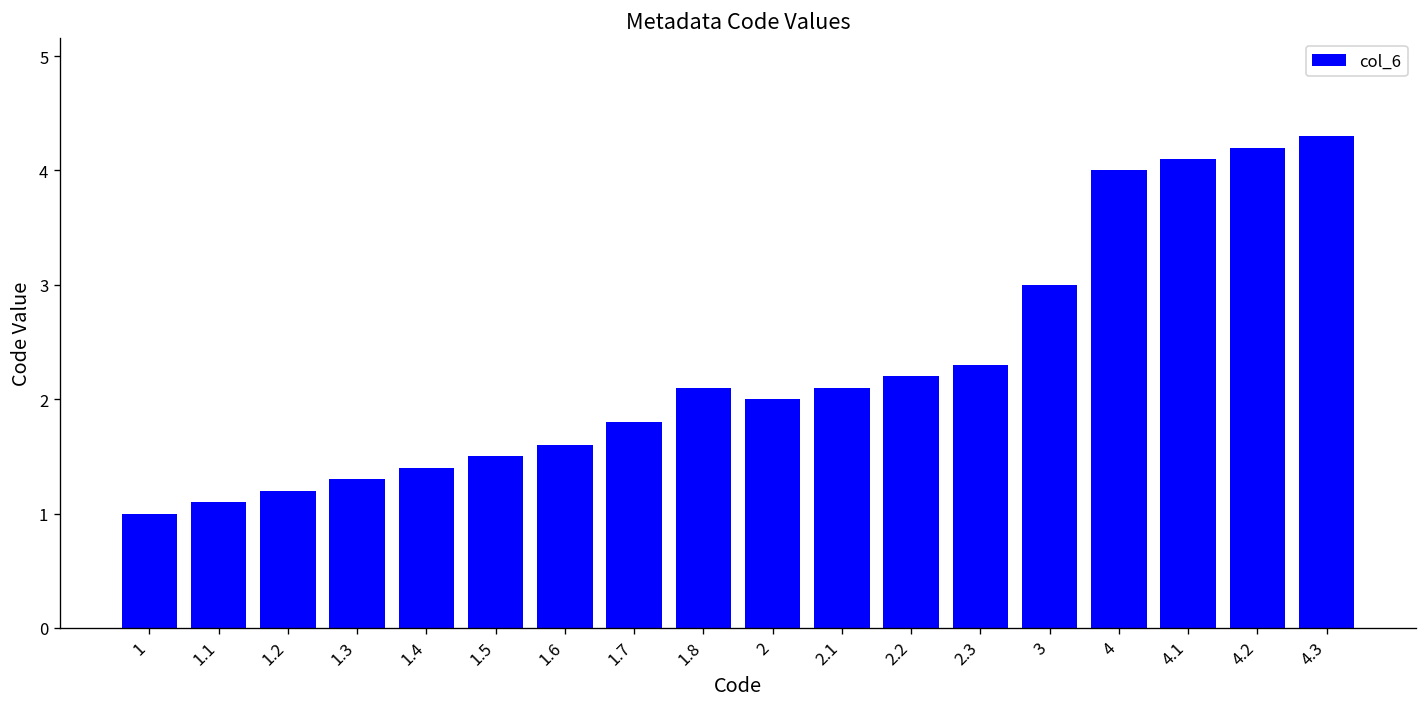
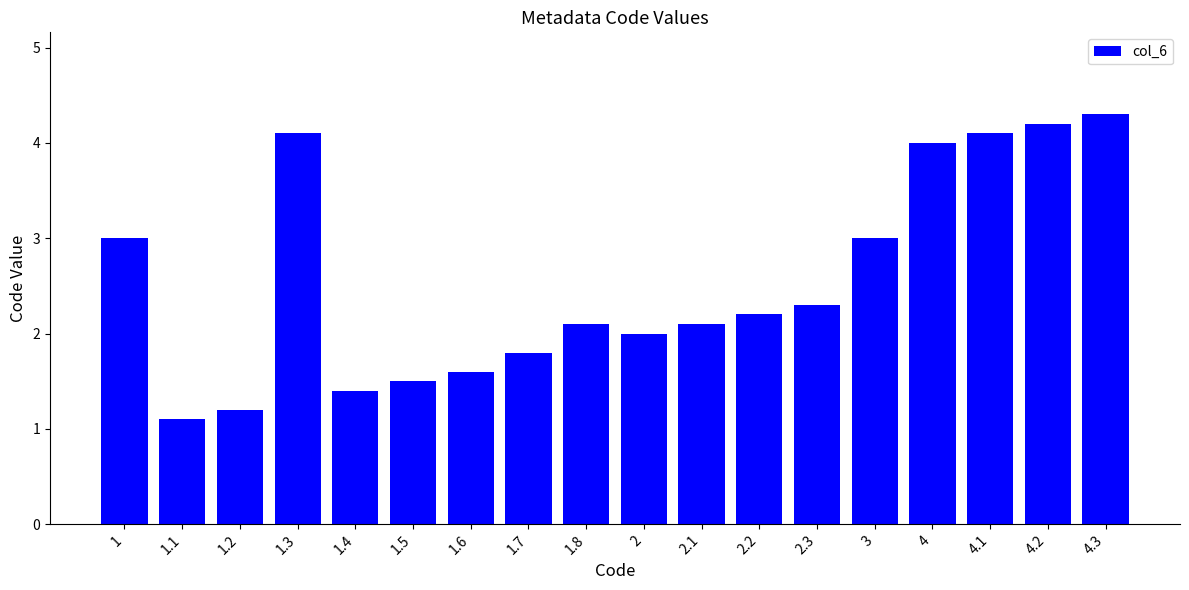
1: 1 -> 3
1.3: 1.3 -> 4.1
